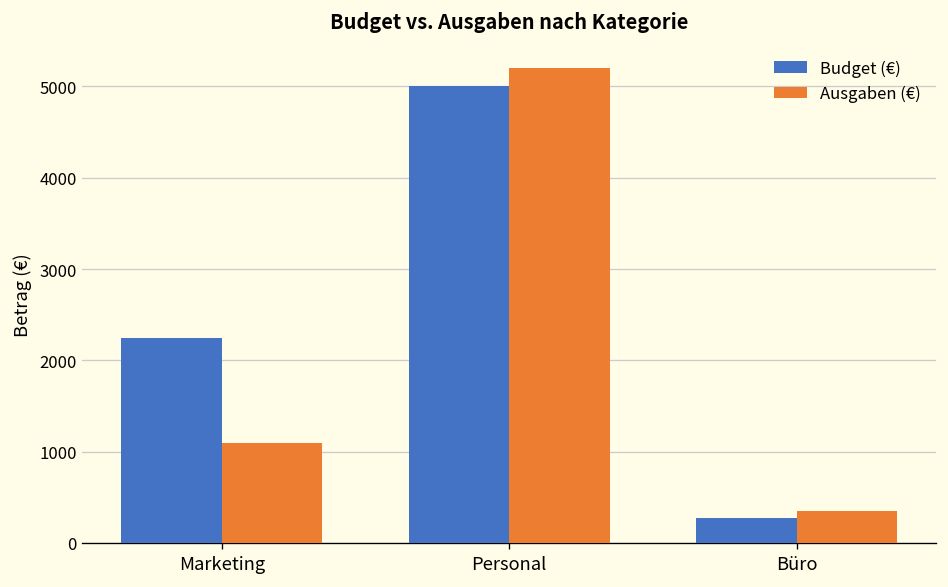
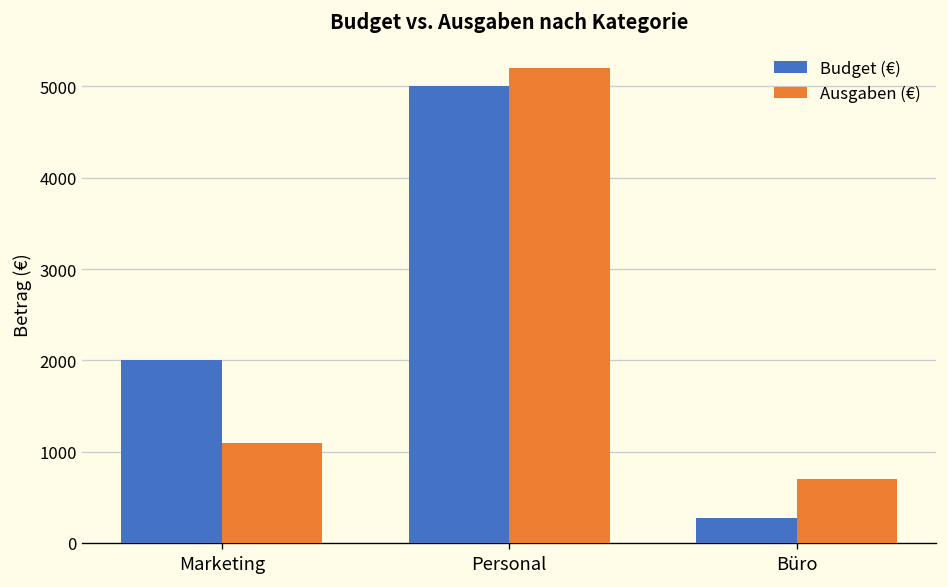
Budget (€), Marketing: 2200 -> 2000
Ausgaben (€), Büro: 400 -> 700
